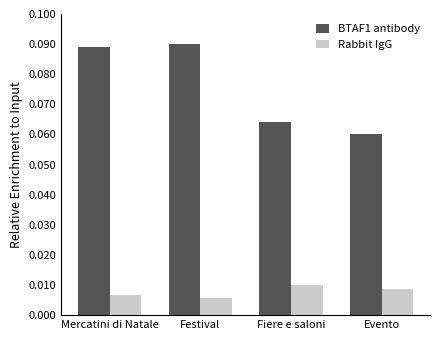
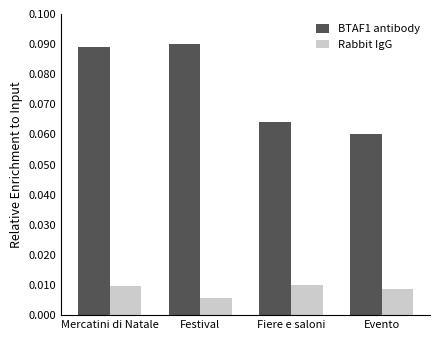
Rabbit IgG, Mercatini di Natale: 0.007 -> 0.010
